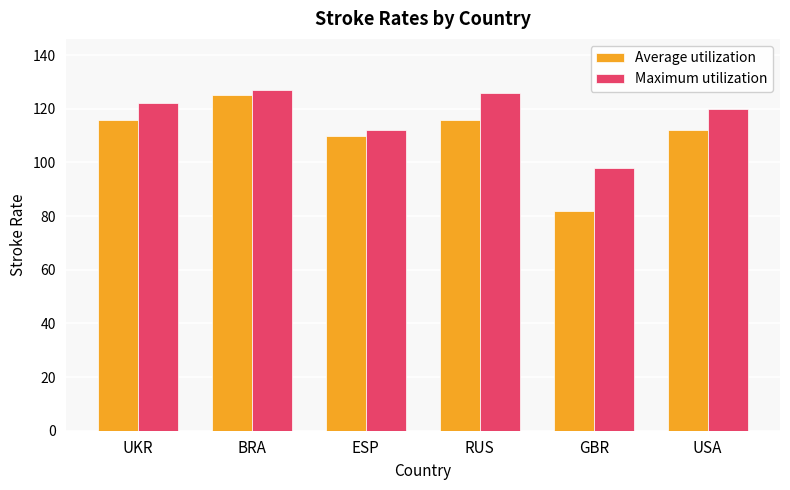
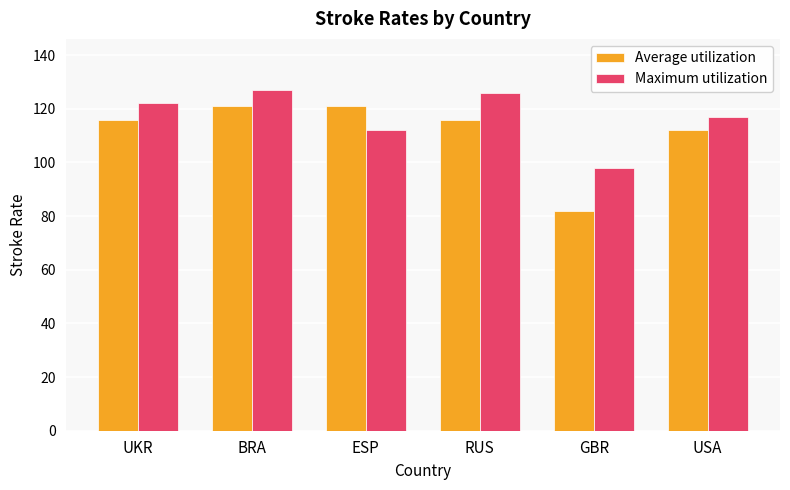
Average utilization, BRA: 125 -> 121
Average utilization, ESP: 110 -> 121
Maximum utilization, USA: 120 -> 117
